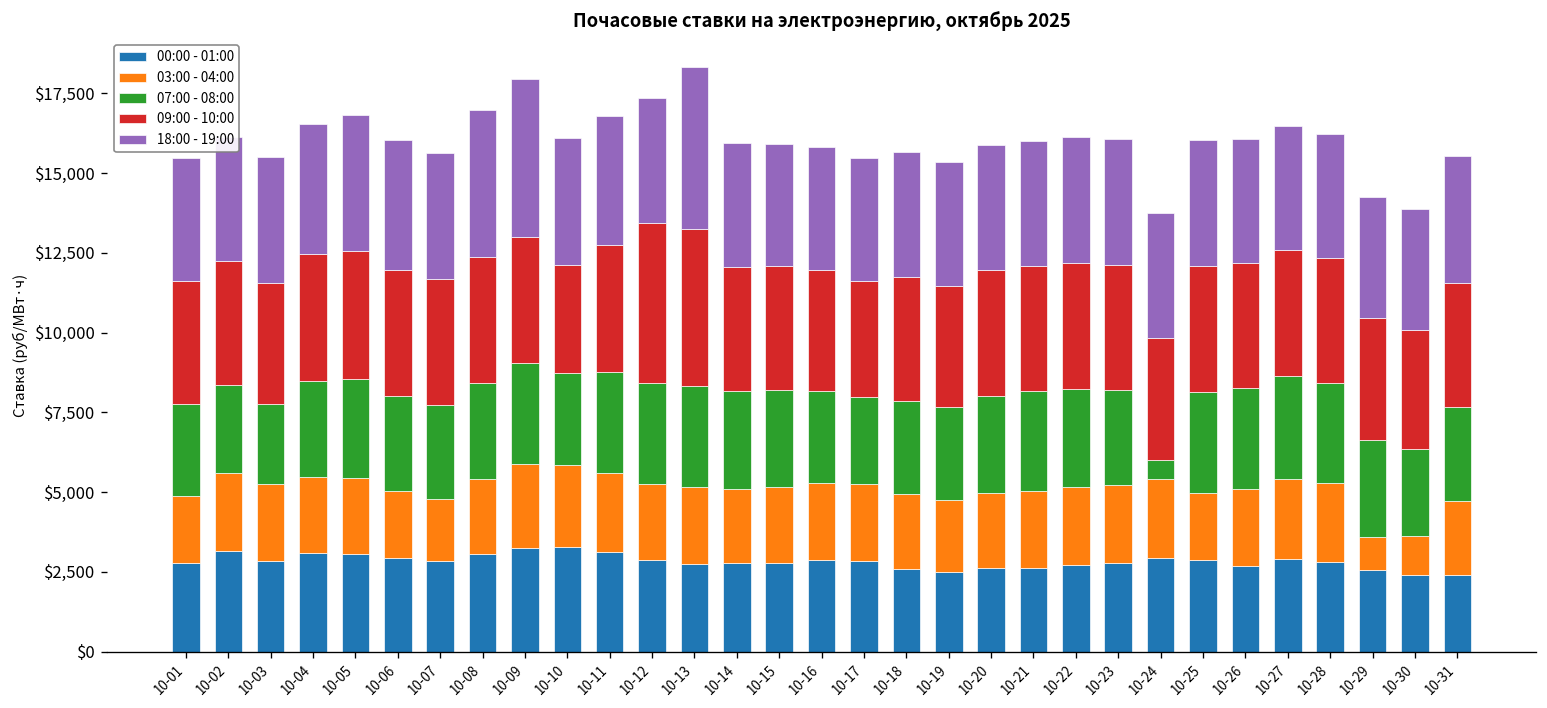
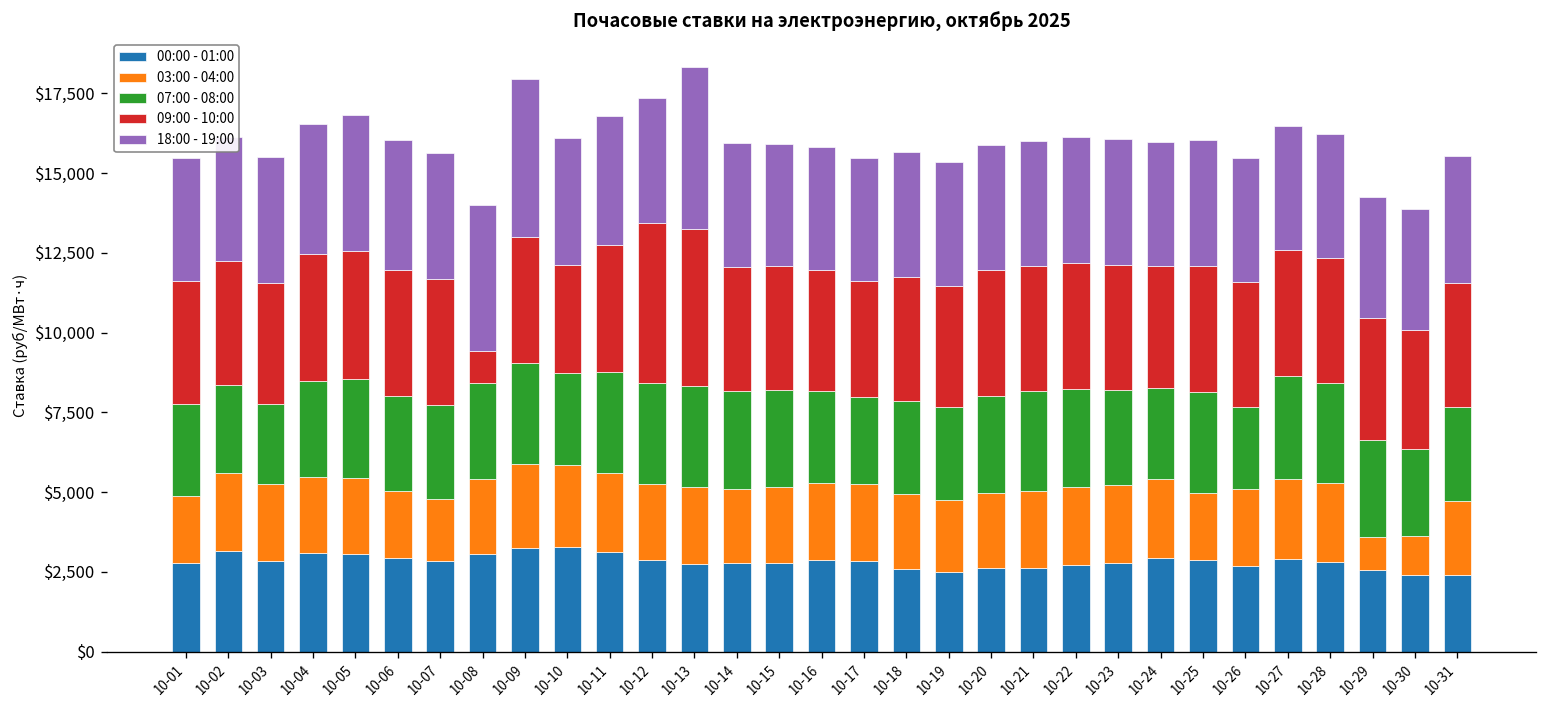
09:00 - 10:00, 10-08: $4,000 -> $1,000
07:00 - 08:00, 10-24: $600 -> $2,900
07:00 - 08:00, 10-26: $3,100 -> $2,600
